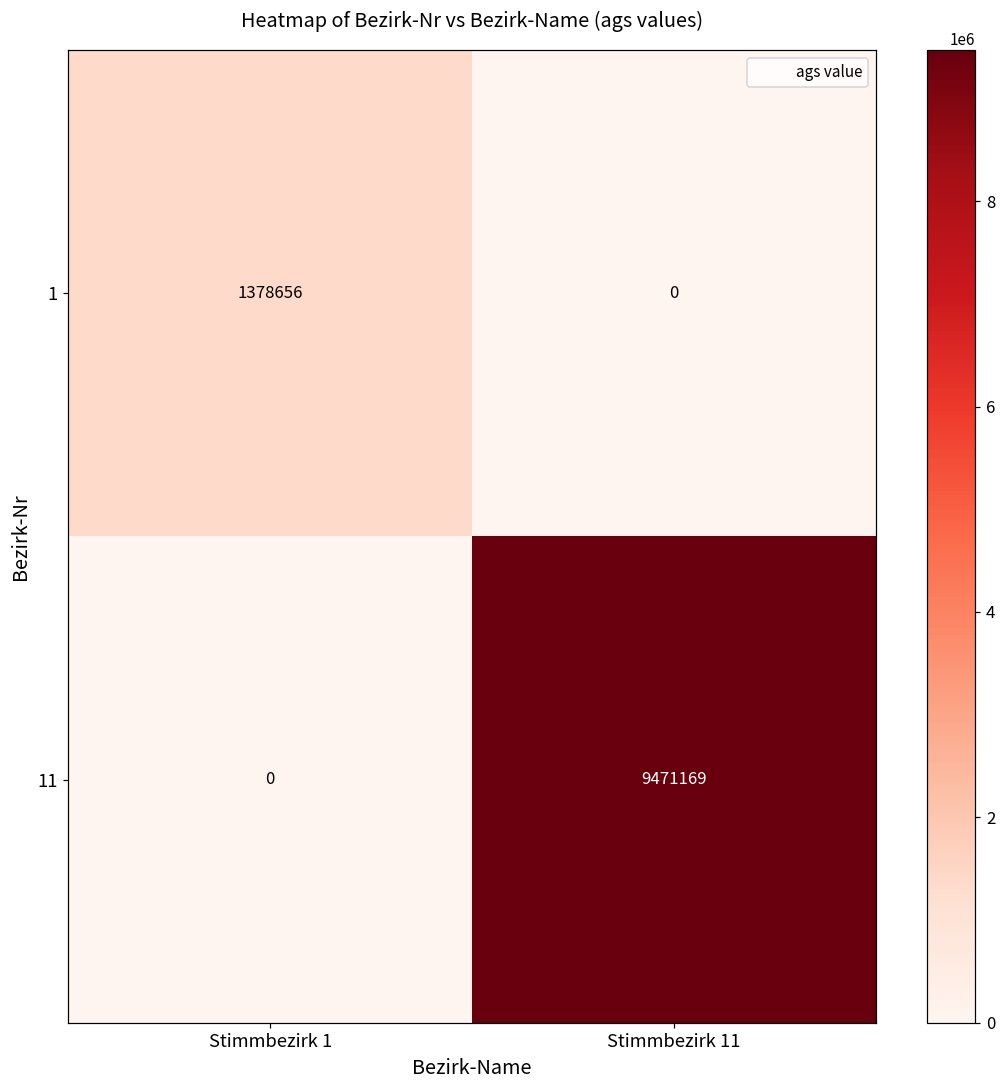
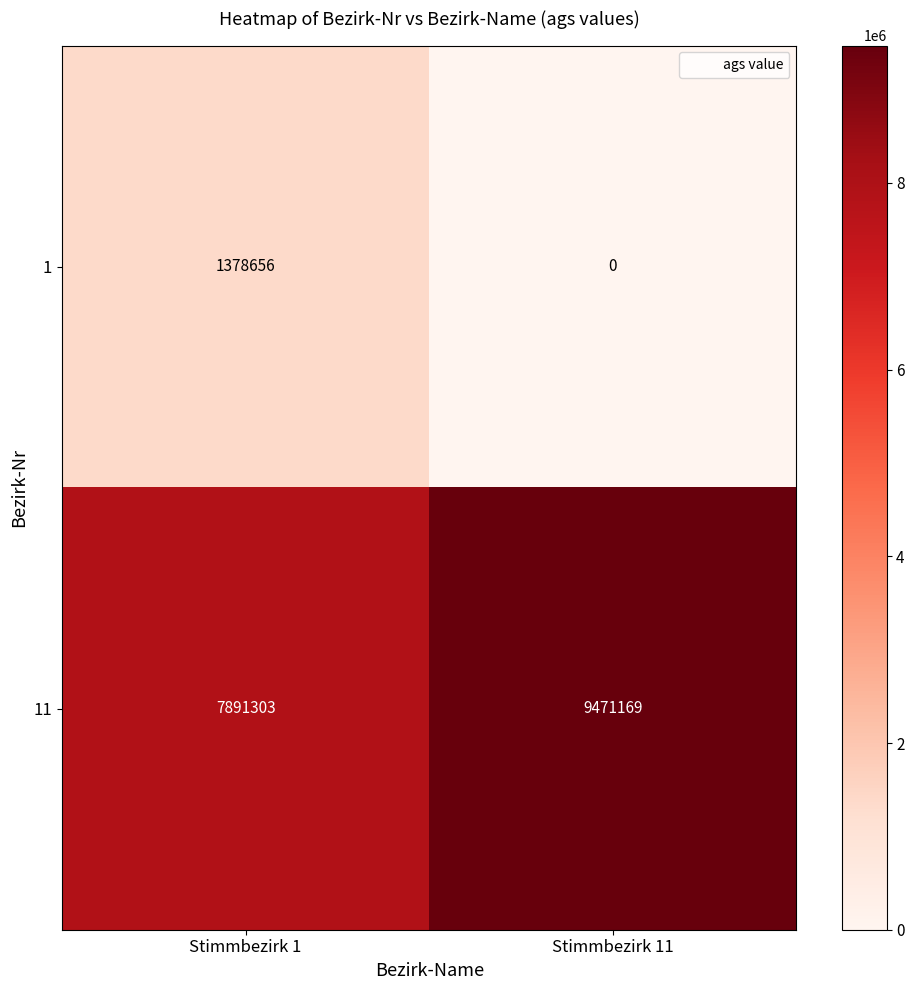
11, Stimmbezirk 1: 0 -> 7891303
